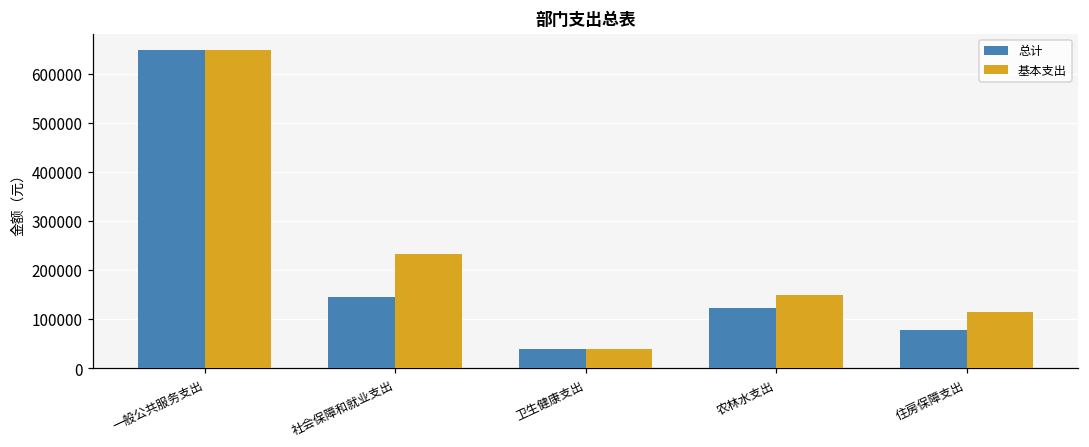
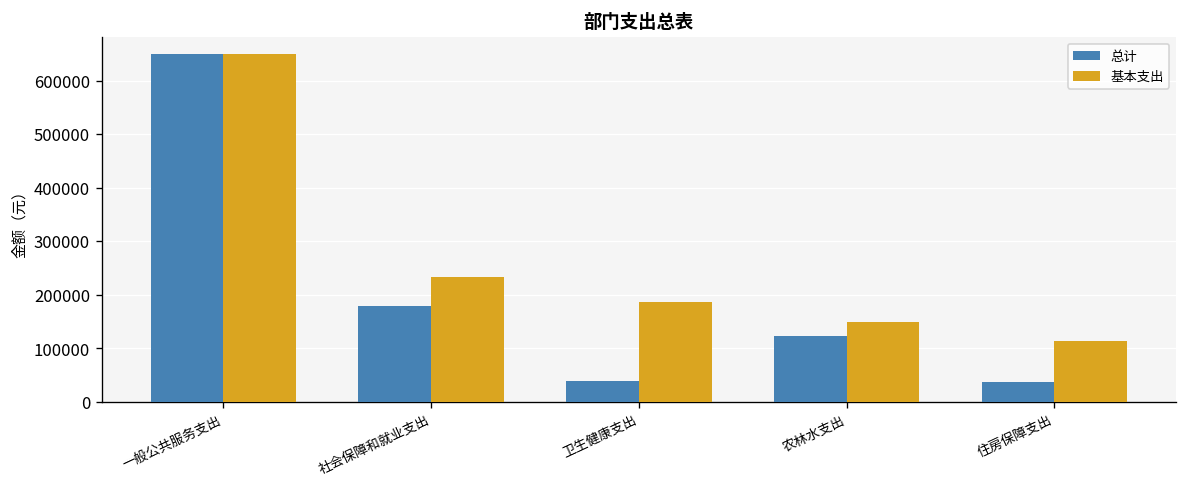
总计, 社会保障和就业支出: 150000 -> 180000
基本支出, 卫生健康支出: 40000 -> 190000
总计, 住房保障支出: 80000 -> 40000
